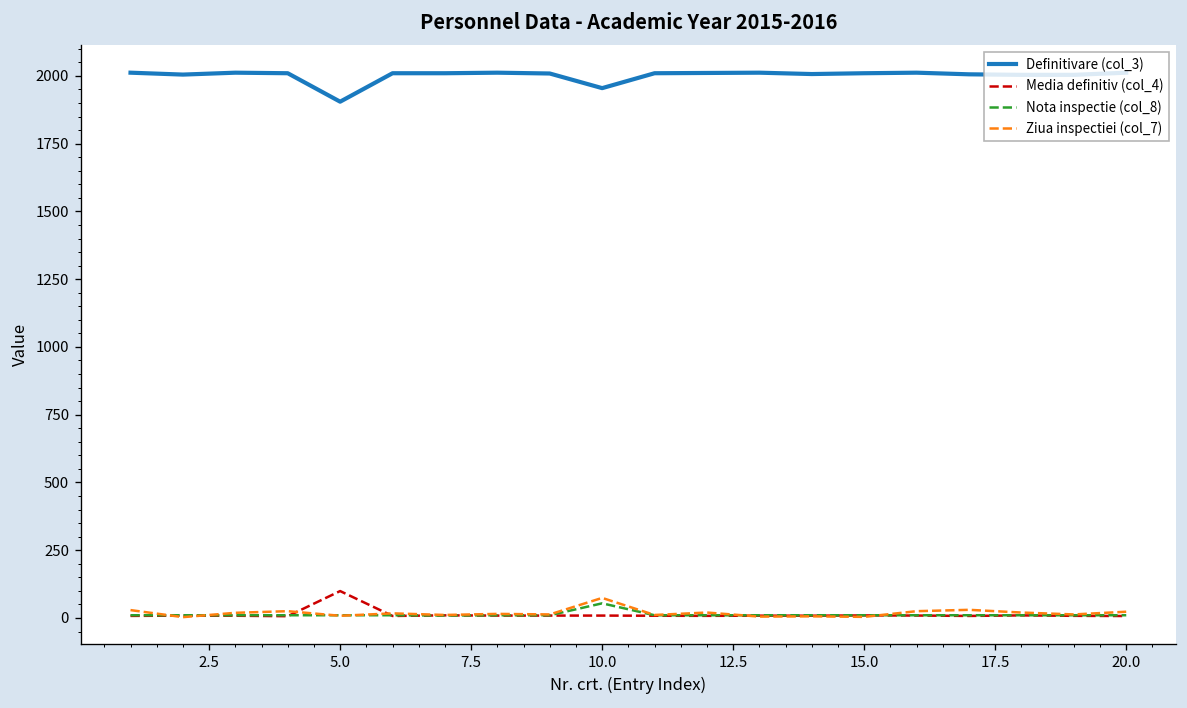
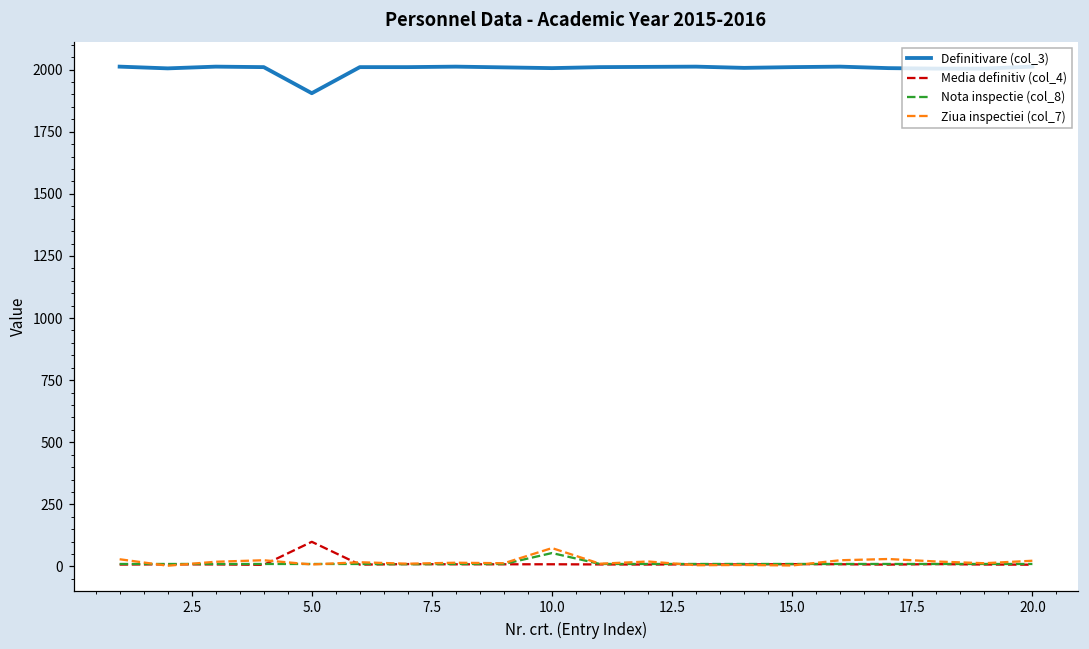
Definitivare (col_3), 10.0: 1960 -> 2010
